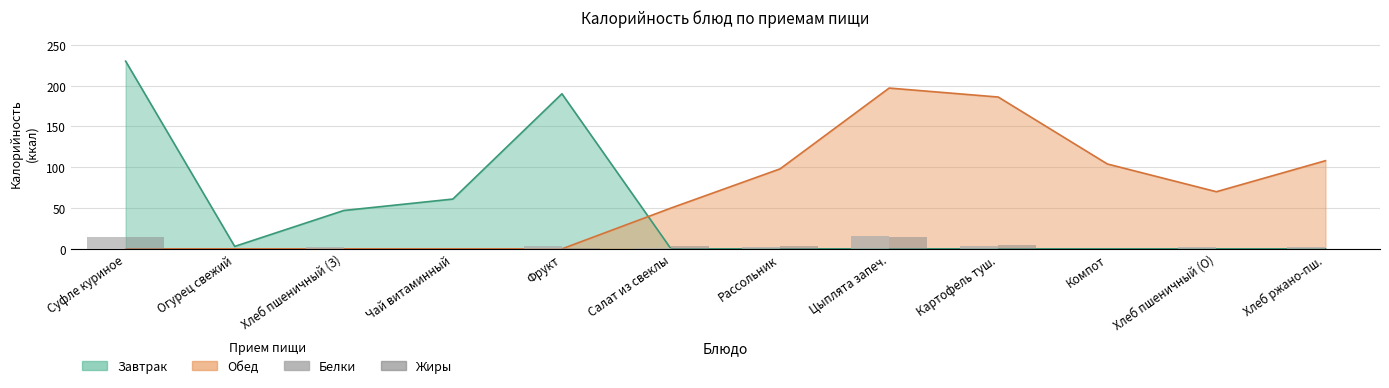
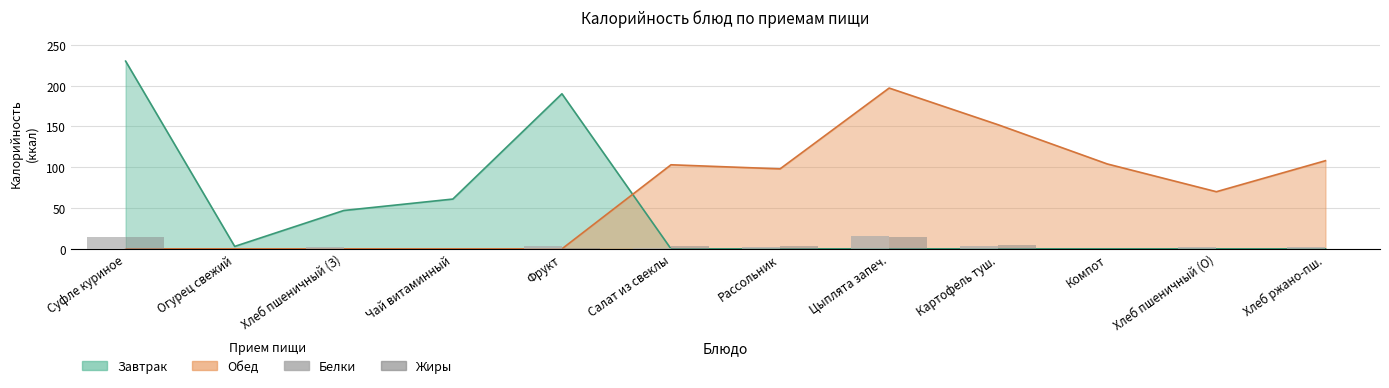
Обед, Салат из свеклы: 50 -> 100
Обед, Картофель туш.: 190 -> 150
